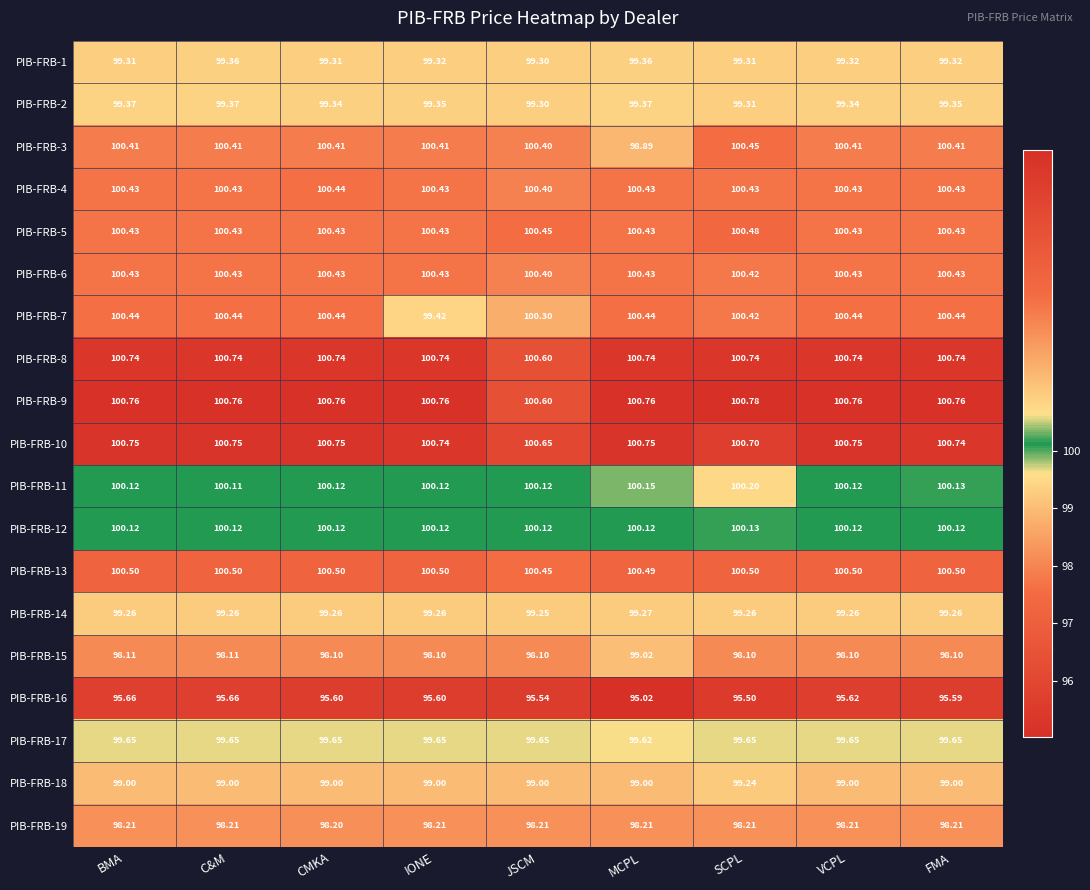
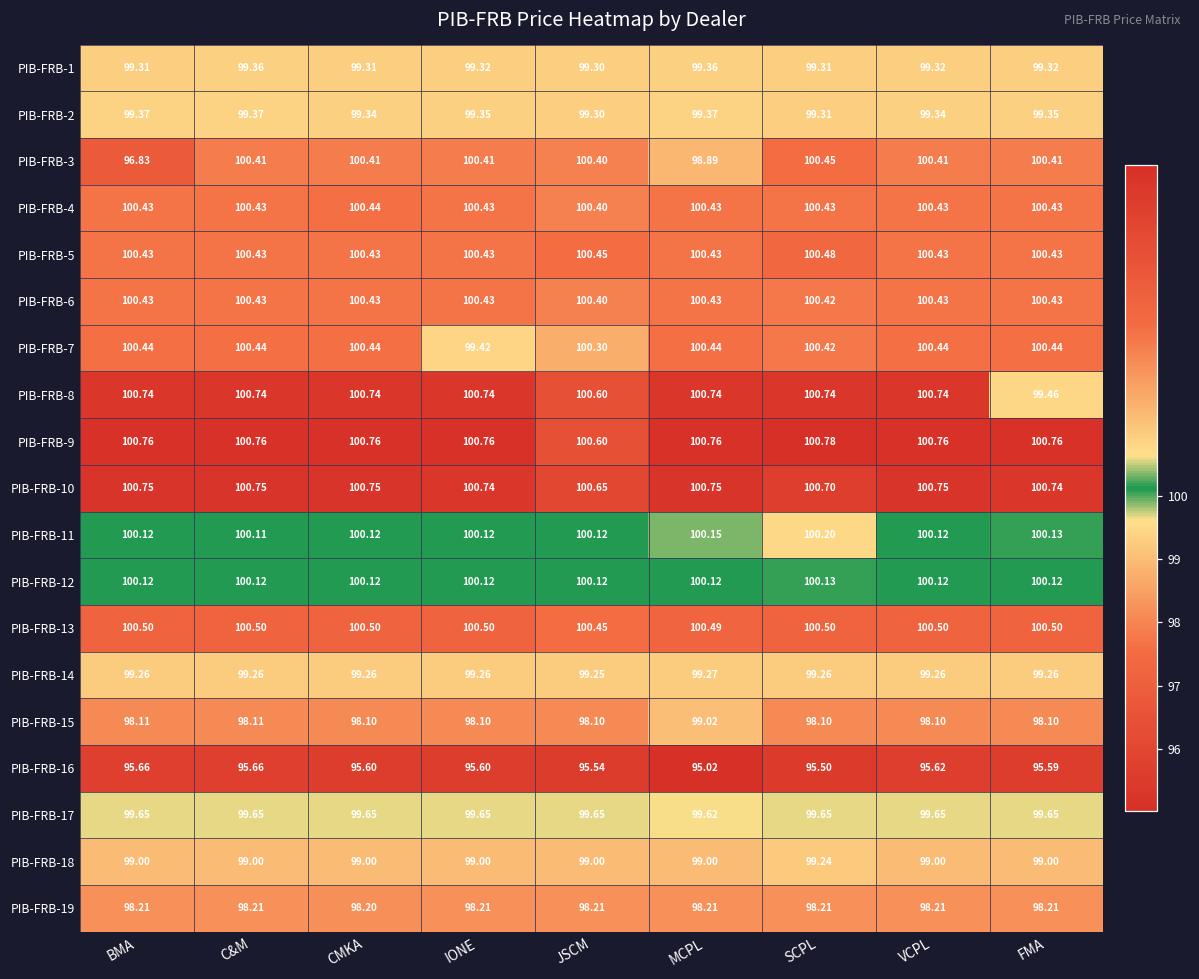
PIB-FRB-3, BMA: 100.41 -> 96.83
PIB-FRB-8, FMA: 100.74 -> 99.46
